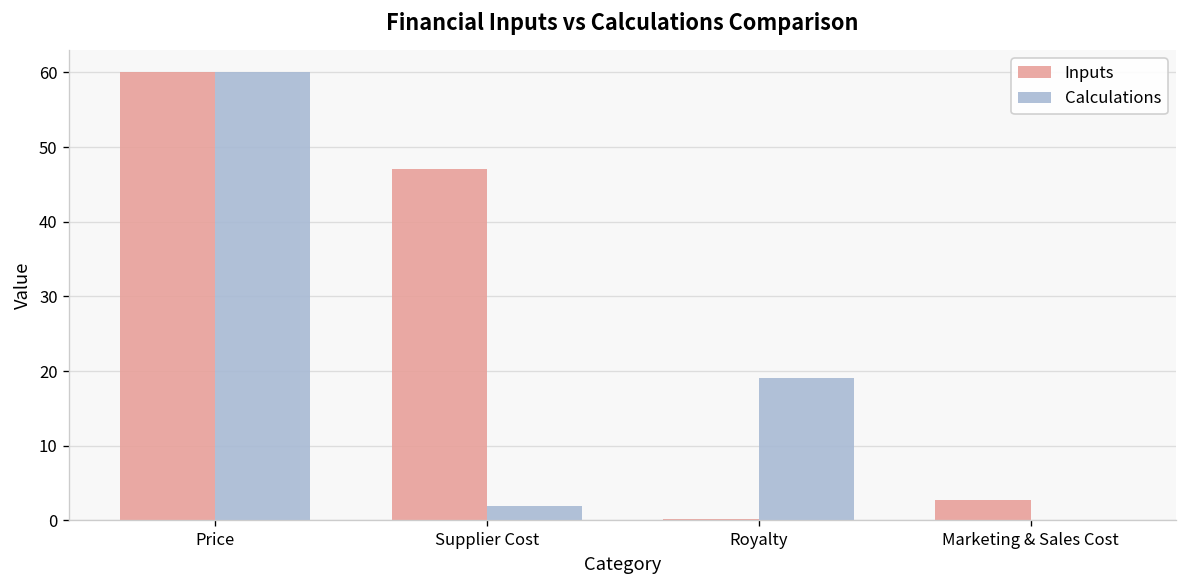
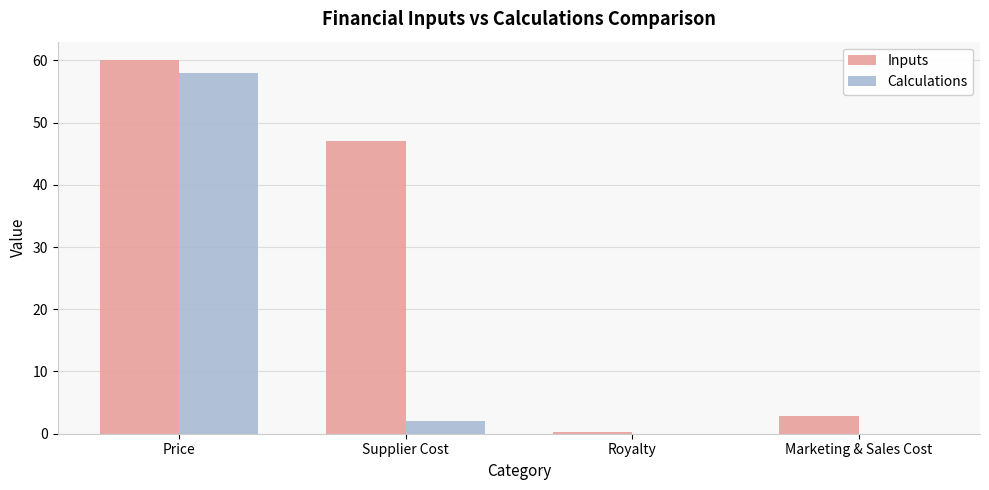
Calculations, Price: 60 -> 58
Calculations, Royalty: 19 -> 0
